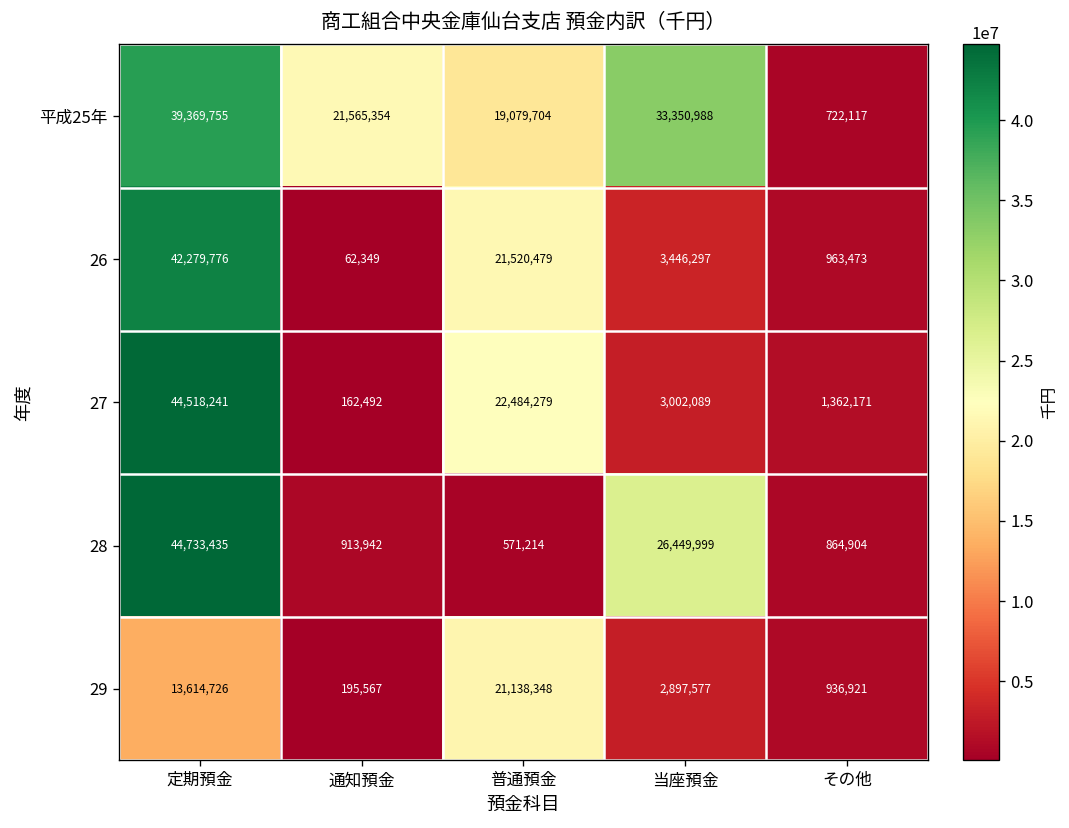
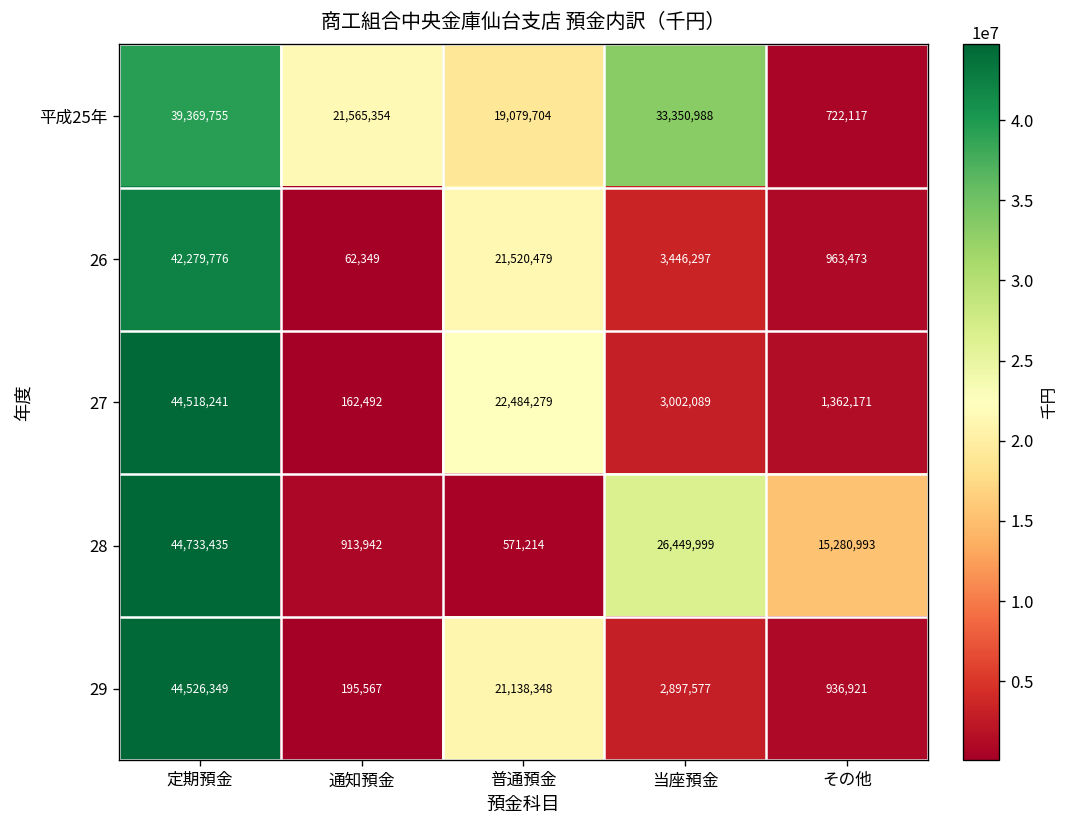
28, その他: 864,904 -> 15,280,993
29, 定期預金: 13,614,726 -> 44,526,349
